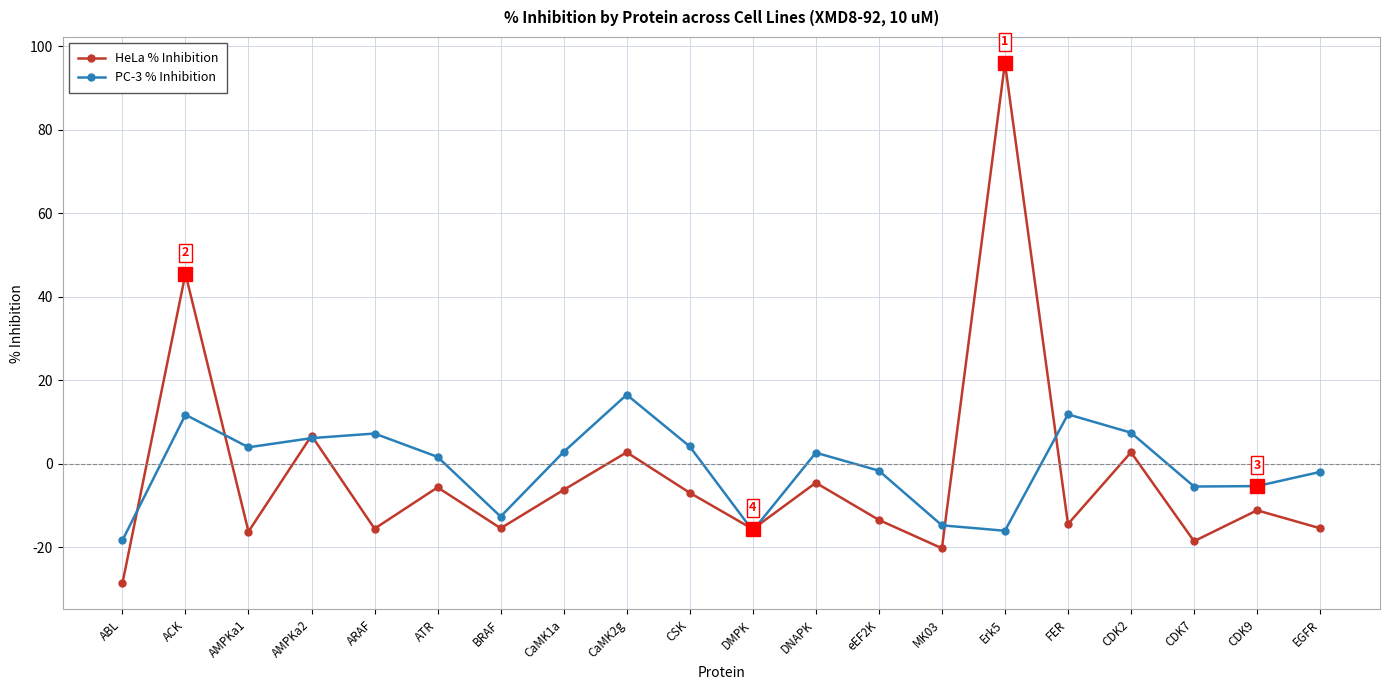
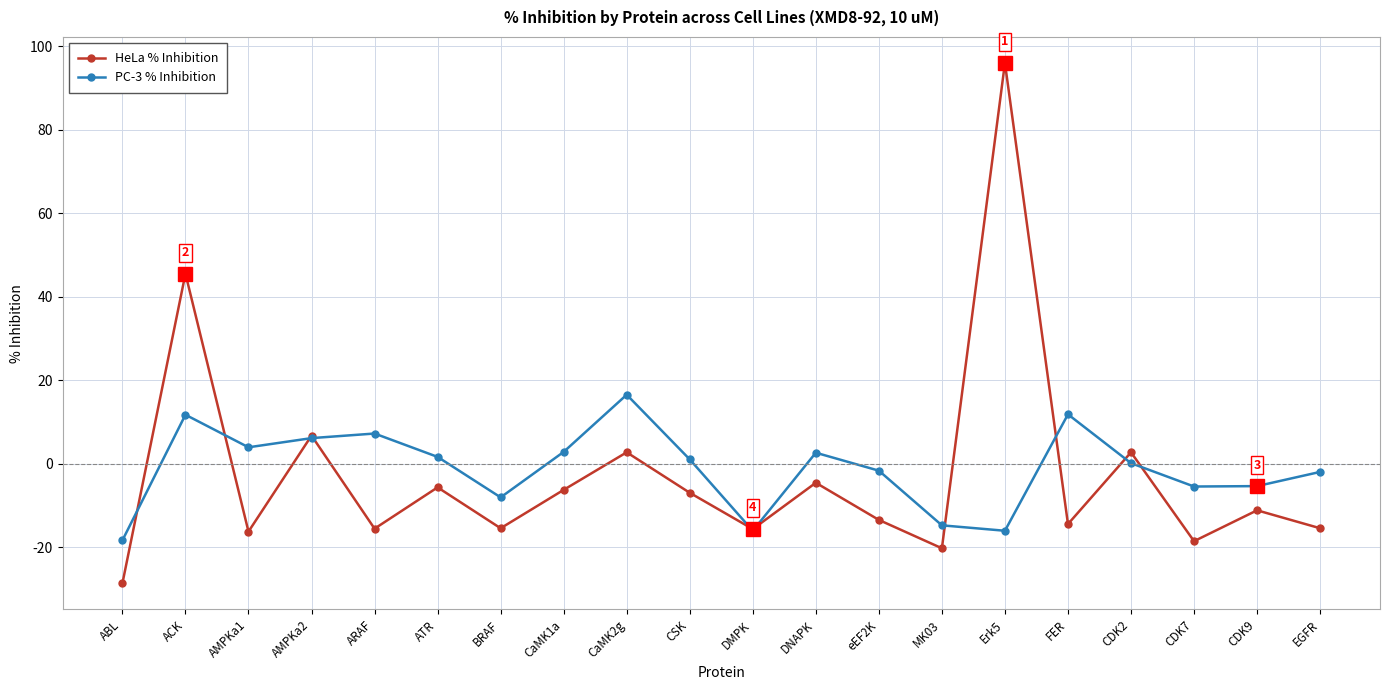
PC-3 % Inhibition, BRAF: -13 -> -8
PC-3 % Inhibition, CSK: 4 -> 1
PC-3 % Inhibition, CDK2: 7 -> 0
